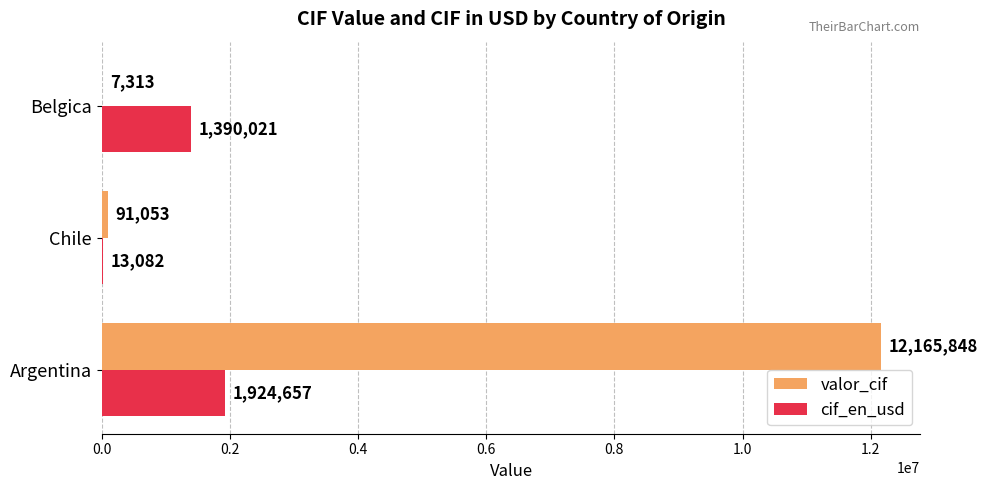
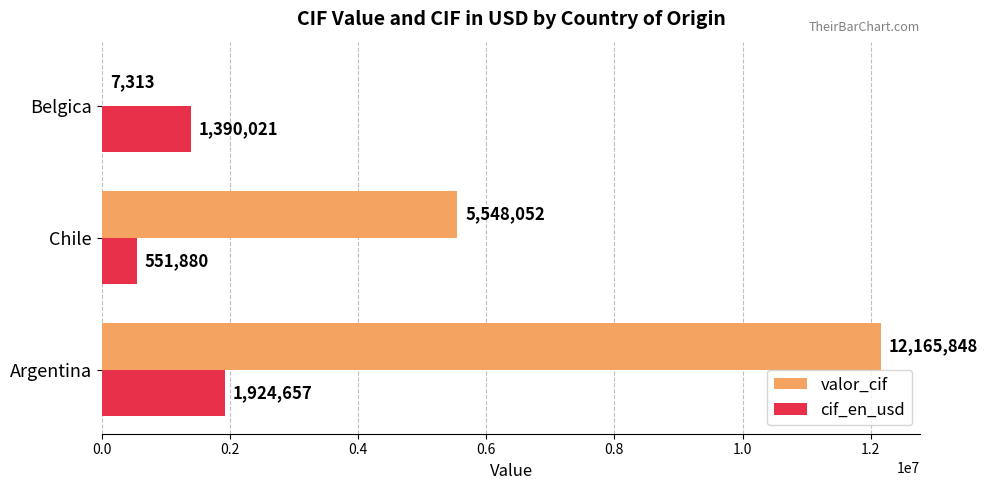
valor_cif, Chile: 91,053 -> 5,548,052
cif_en_usd, Chile: 13,082 -> 551,880
